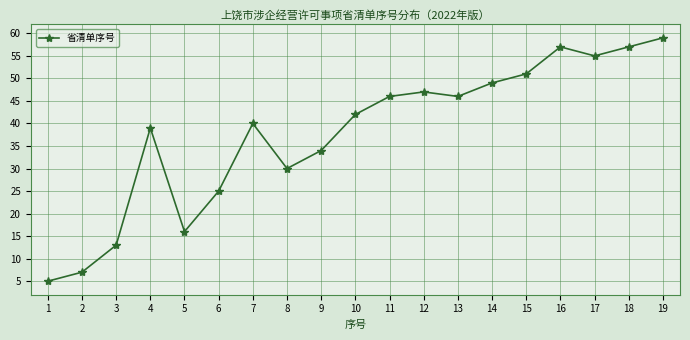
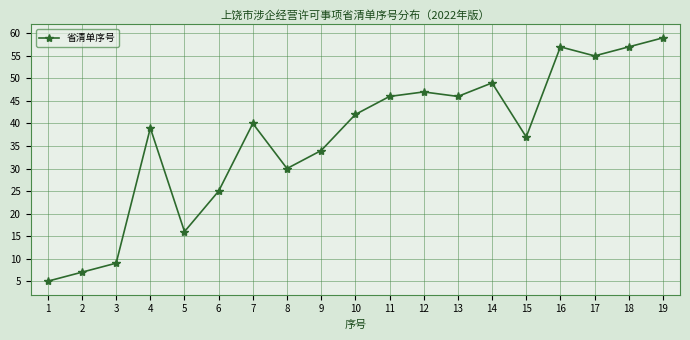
3: 13 -> 9
15: 51 -> 37
